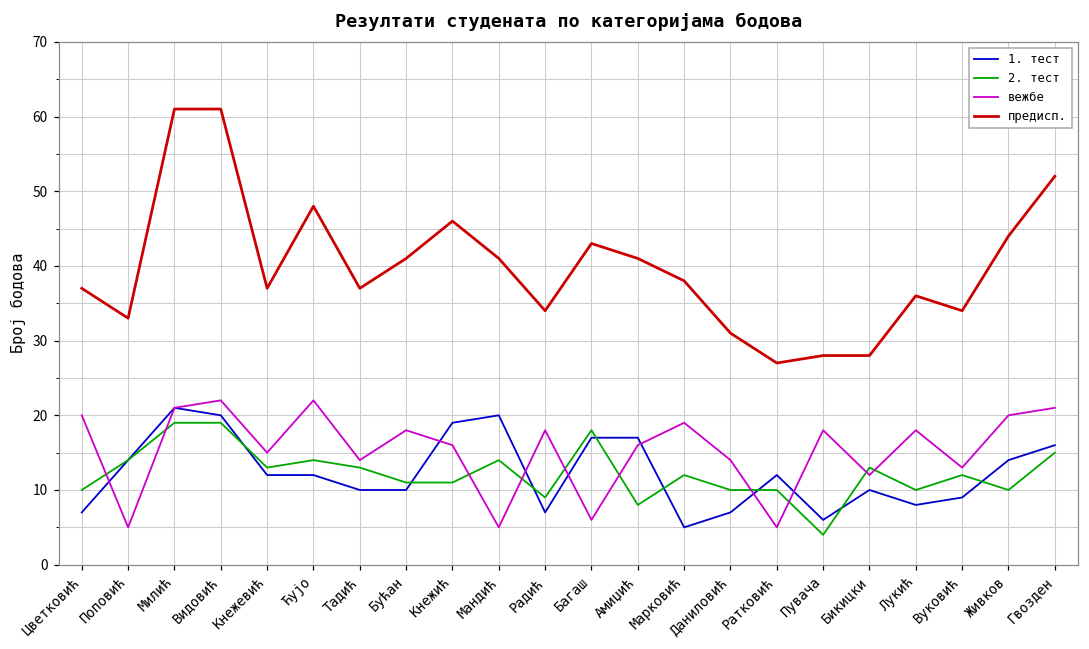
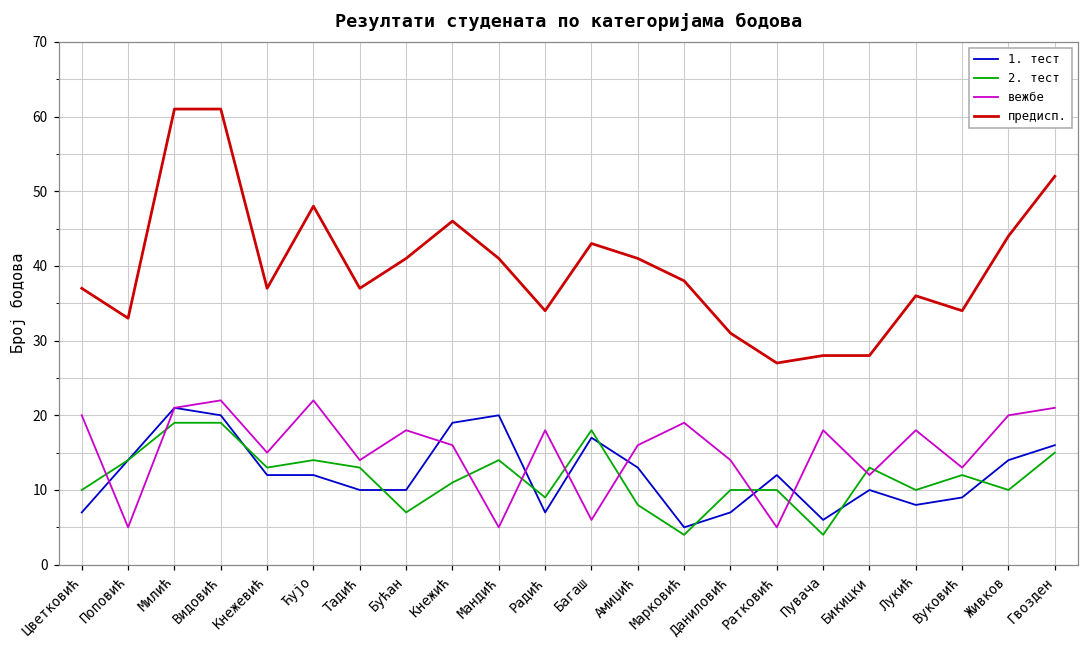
2. тест, Бућан: 11 -> 7
1. тест, Амиџић: 17 -> 13
2. тест, Марковић: 12 -> 4
